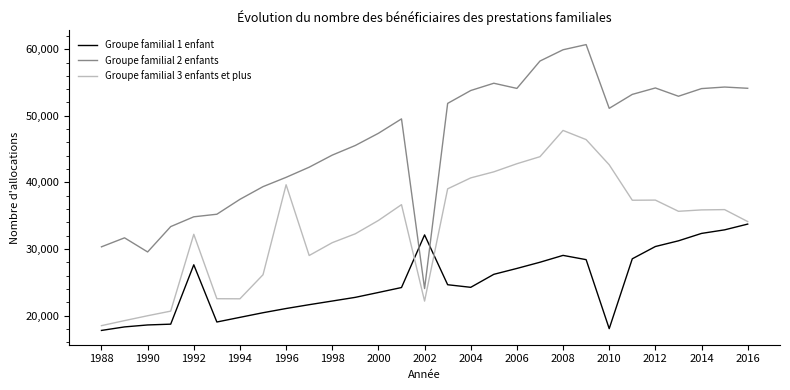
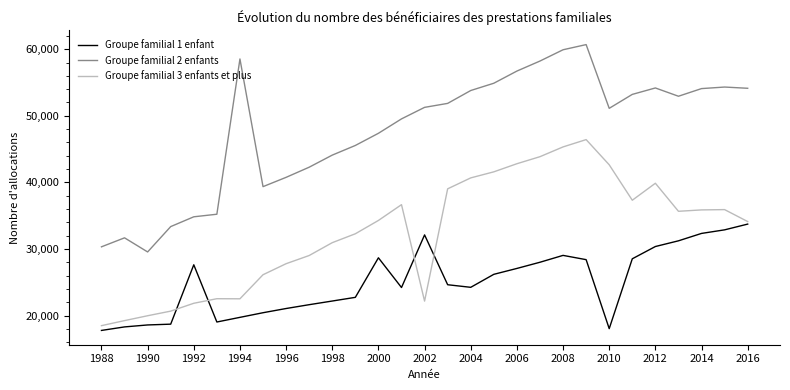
Groupe familial 3 enfants et plus, 1992: 32,000 -> 22,000
Groupe familial 2 enfants, 1994: 37,000 -> 59,000
Groupe familial 3 enfants et plus, 1996: 40,000 -> 28,000
Groupe familial 1 enfant, 2000: 23,000 -> 29,000
Groupe familial 2 enfants, 2002: 24,000 -> 51,000
Groupe familial 2 enfants, 2006: 54,000 -> 57,000
Groupe familial 3 enfants et plus, 2008: 48,000 -> 45,000
Groupe familial 3 enfants et plus, 2012: 37,000 -> 40,000
